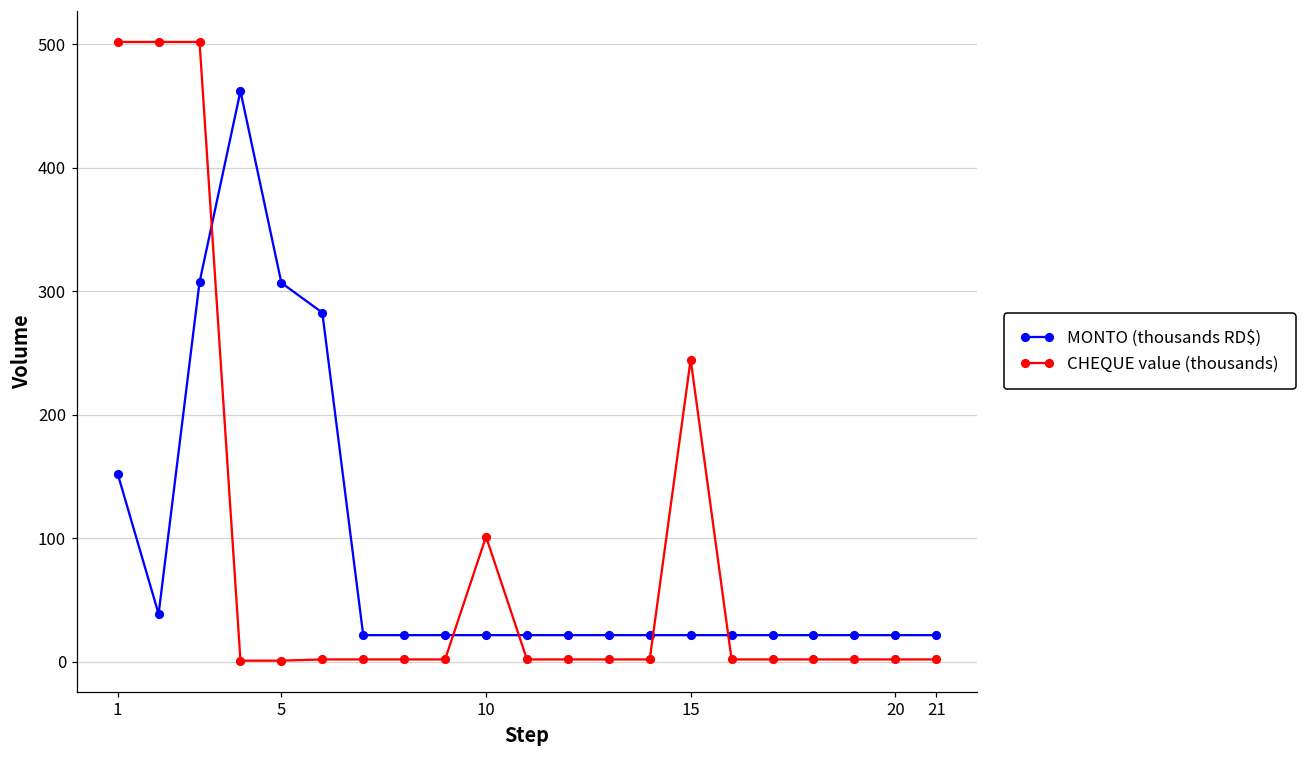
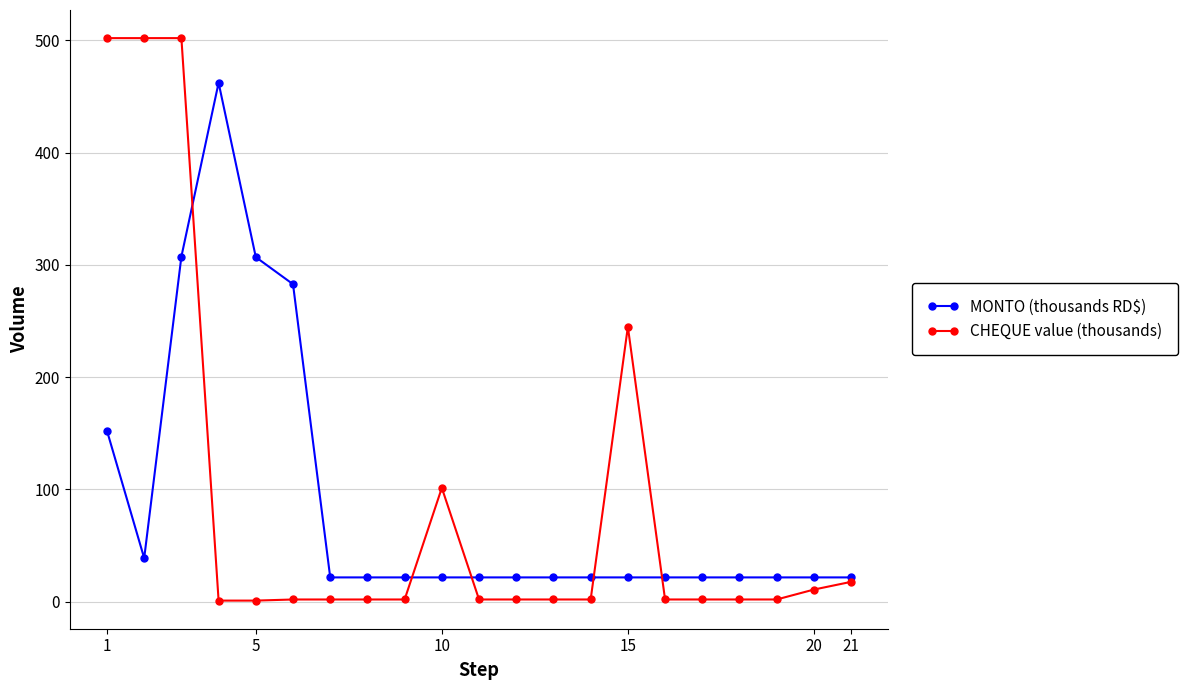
CHEQUE value (thousands), 20: 2 -> 11
CHEQUE value (thousands), 21: 2 -> 18
